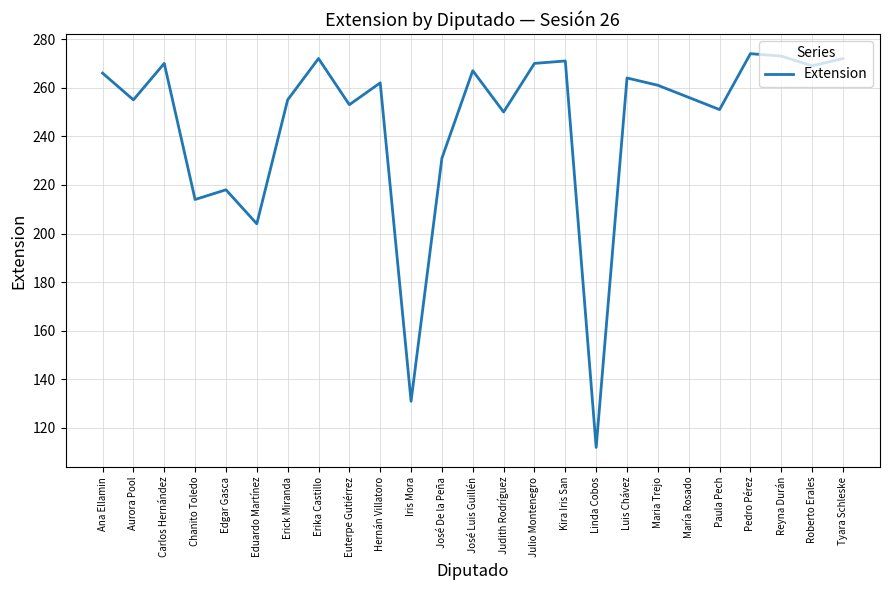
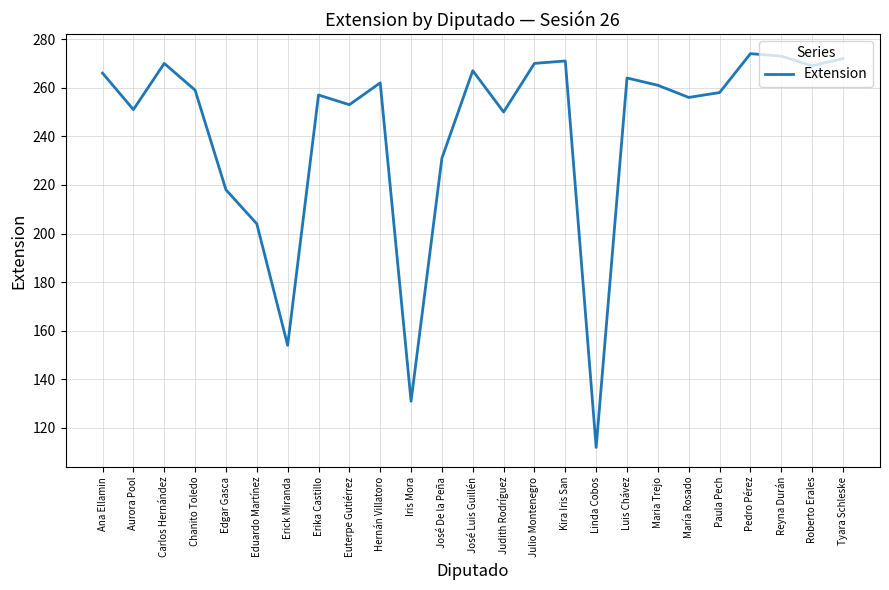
Aurora Pool: 255 -> 251
Chanito Toledo: 214 -> 259
Erick Miranda: 255 -> 154
Erika Castillo: 272 -> 257
Paula Pech: 251 -> 258
